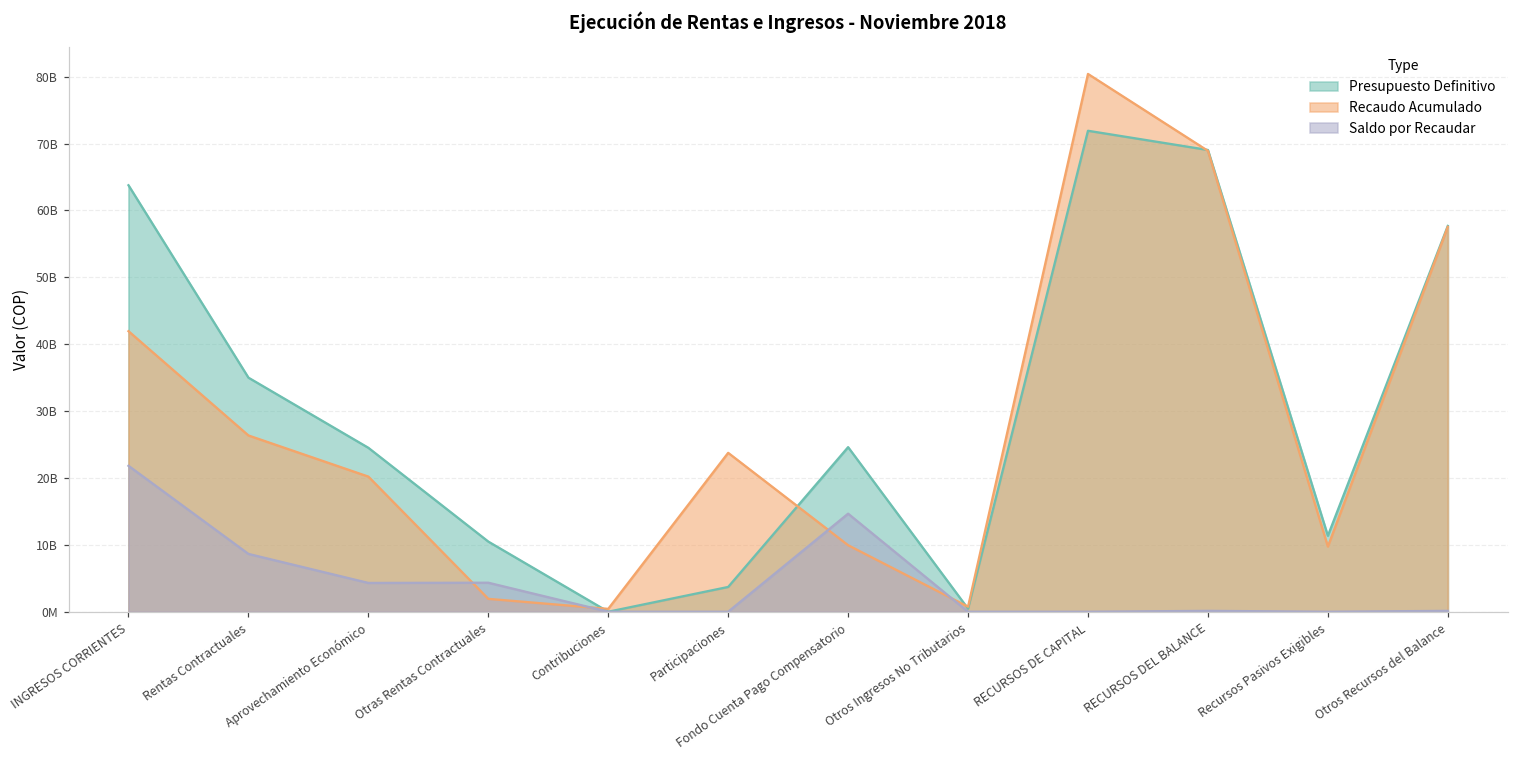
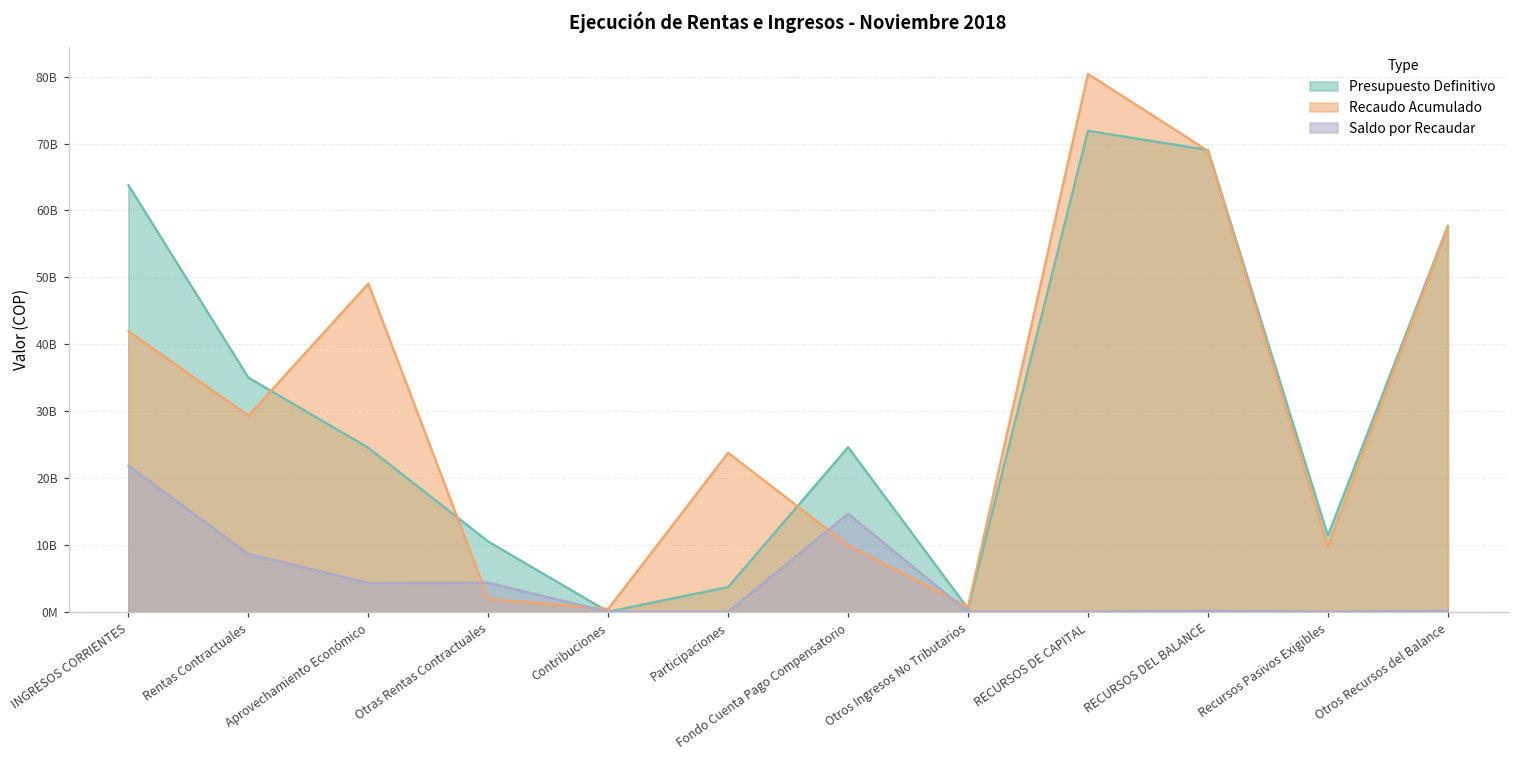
Recaudo Acumulado, Rentas Contractuales: 26000000000 -> 29000000000
Recaudo Acumulado, Aprovechamiento Económico: 20000000000 -> 49000000000
